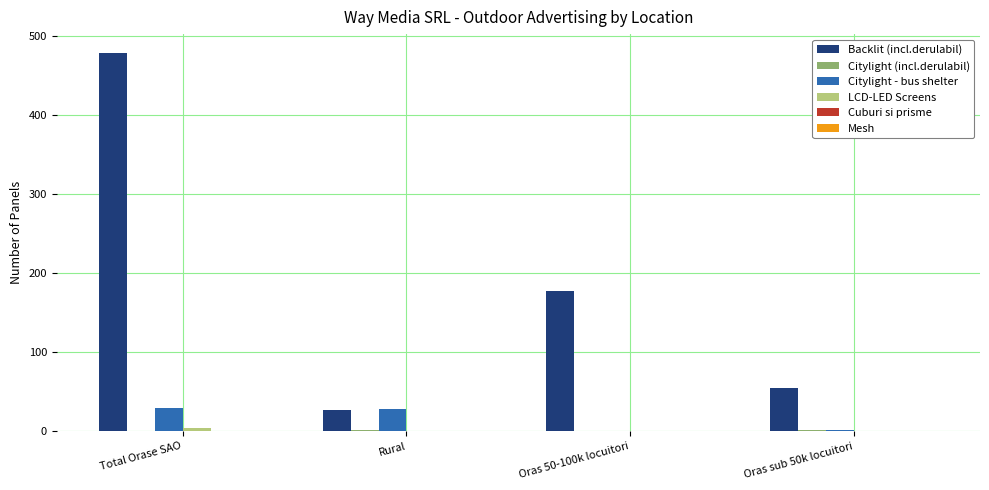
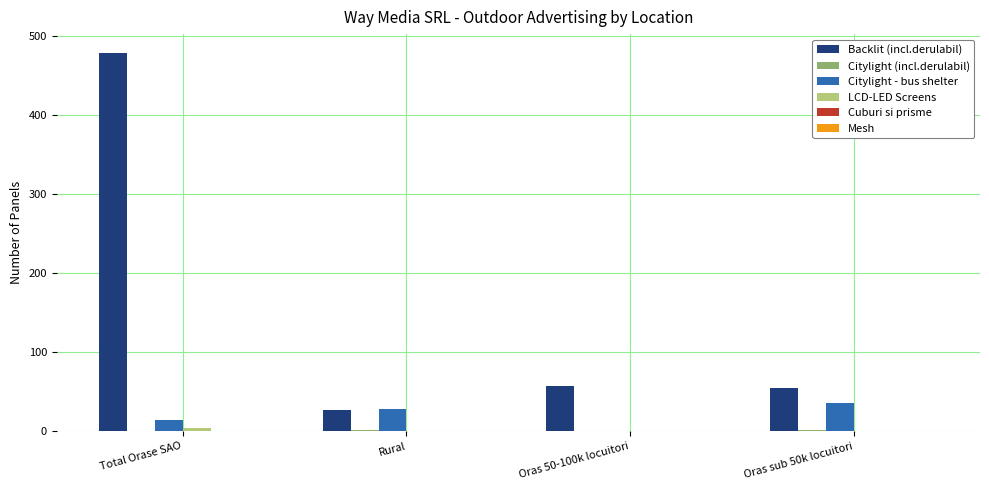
Citylight - bus shelter, Total Orase SAO: 30 -> 10
Backlit (incl.derulabil), Oras 50-100k locuitori: 180 -> 60
Citylight - bus shelter, Oras sub 50k locuitori: 0 -> 40
